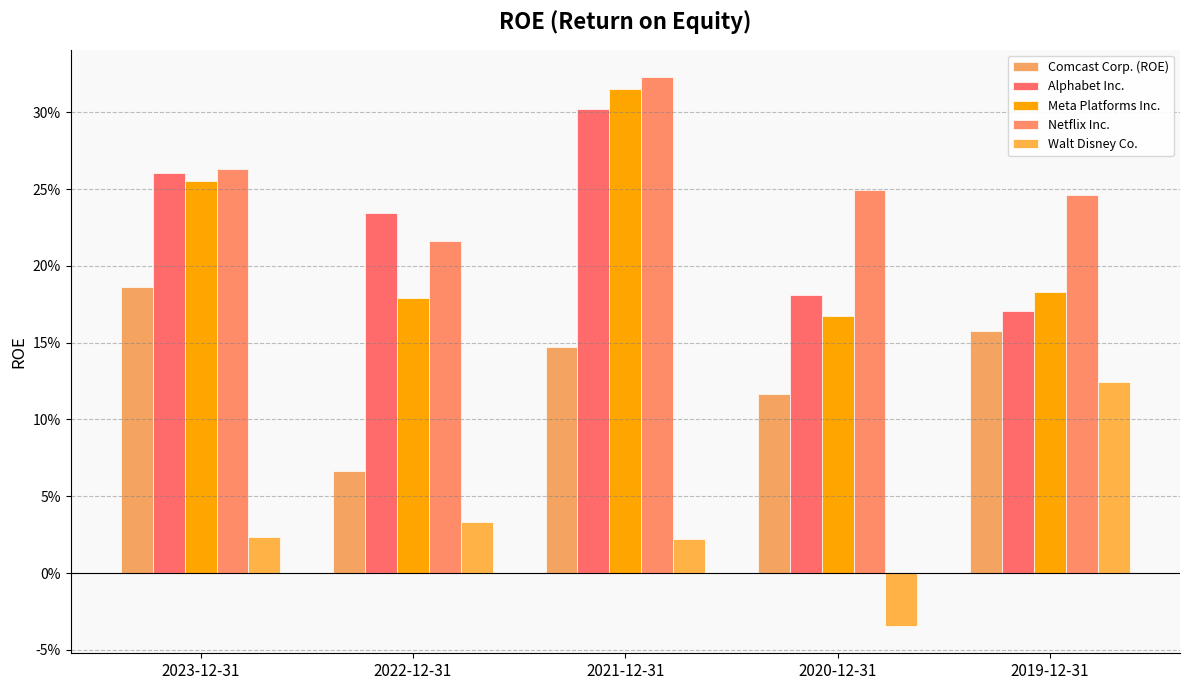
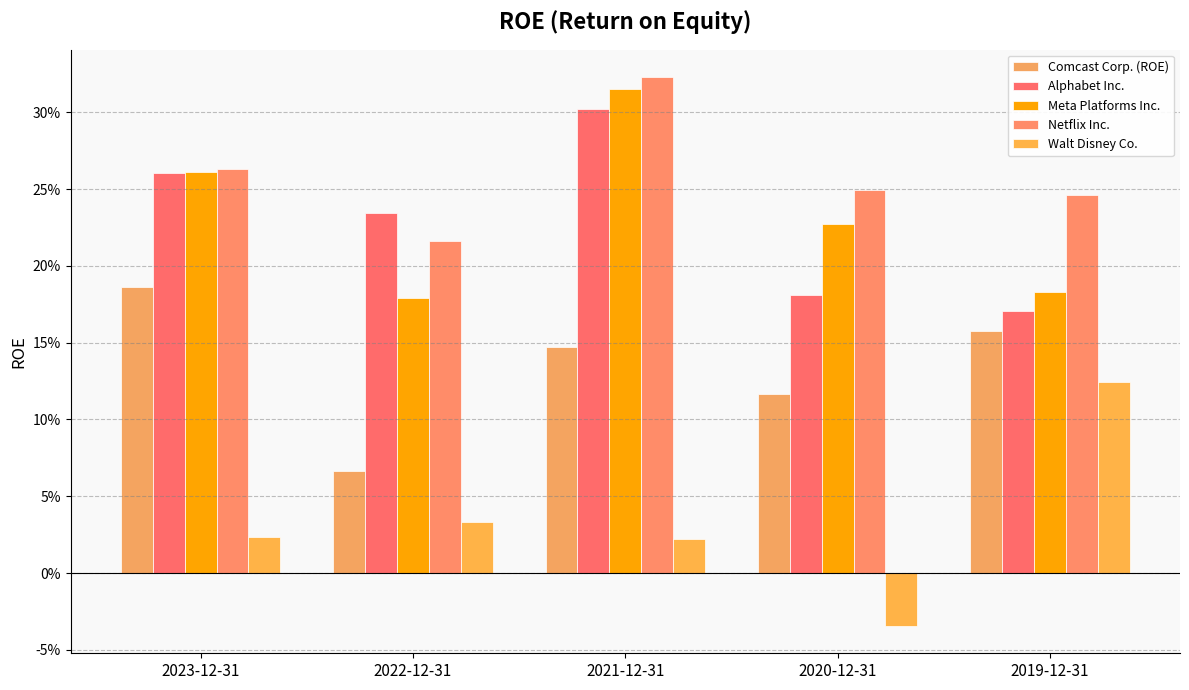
Meta Platforms Inc., 2023-12-31: 25.5% -> 26.1%
Meta Platforms Inc., 2020-12-31: 16.7% -> 22.7%
